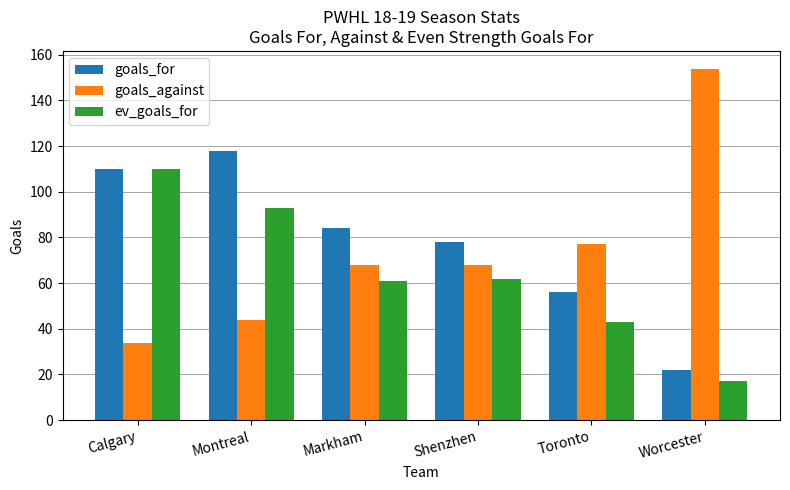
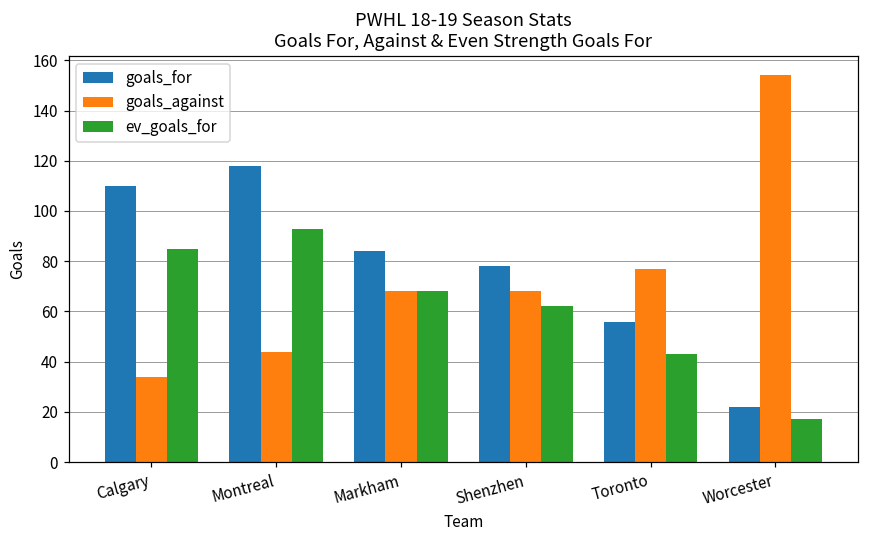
ev_goals_for, Calgary: 110 -> 85
ev_goals_for, Markham: 61 -> 68
